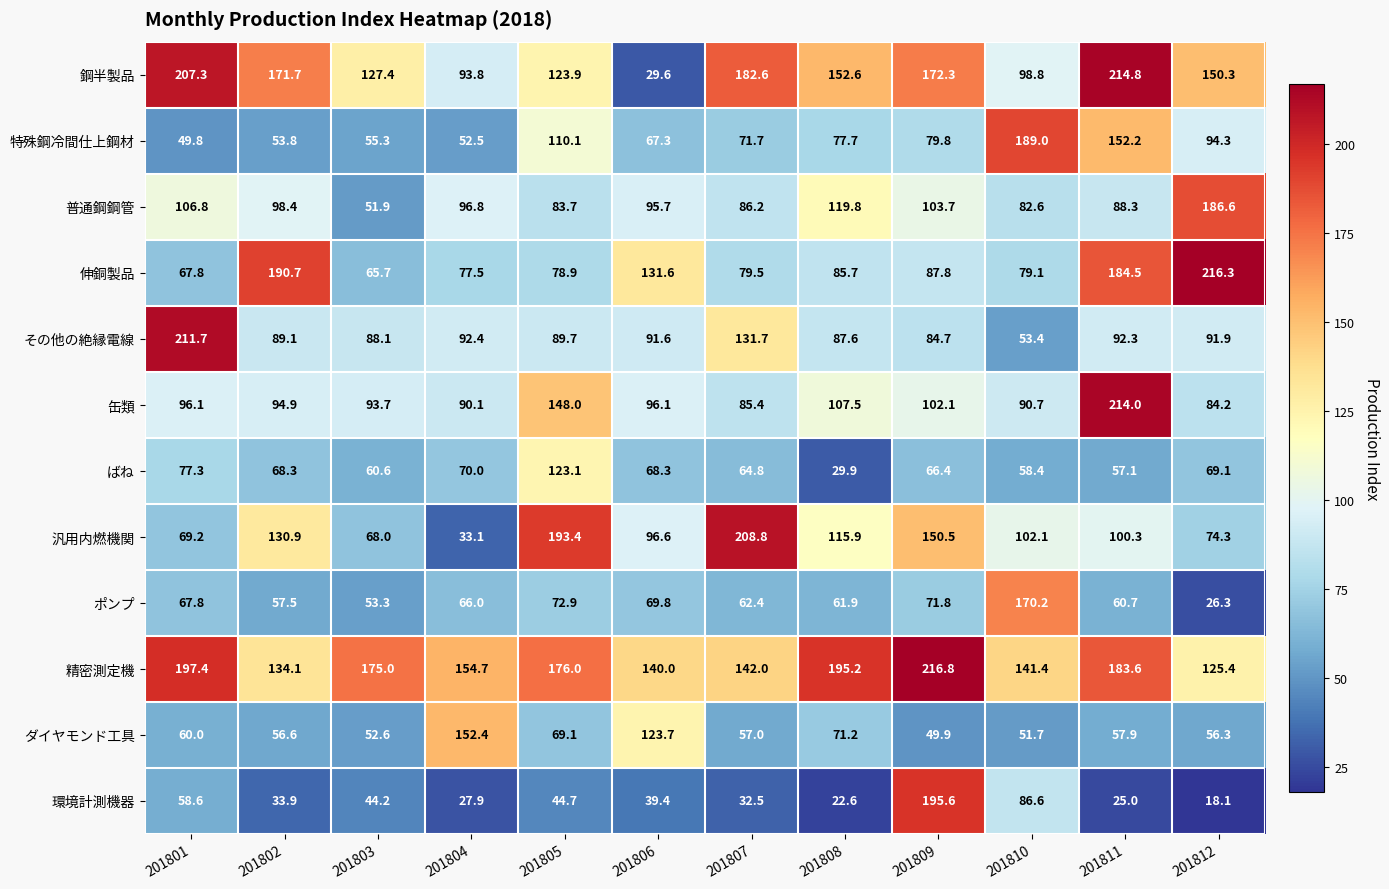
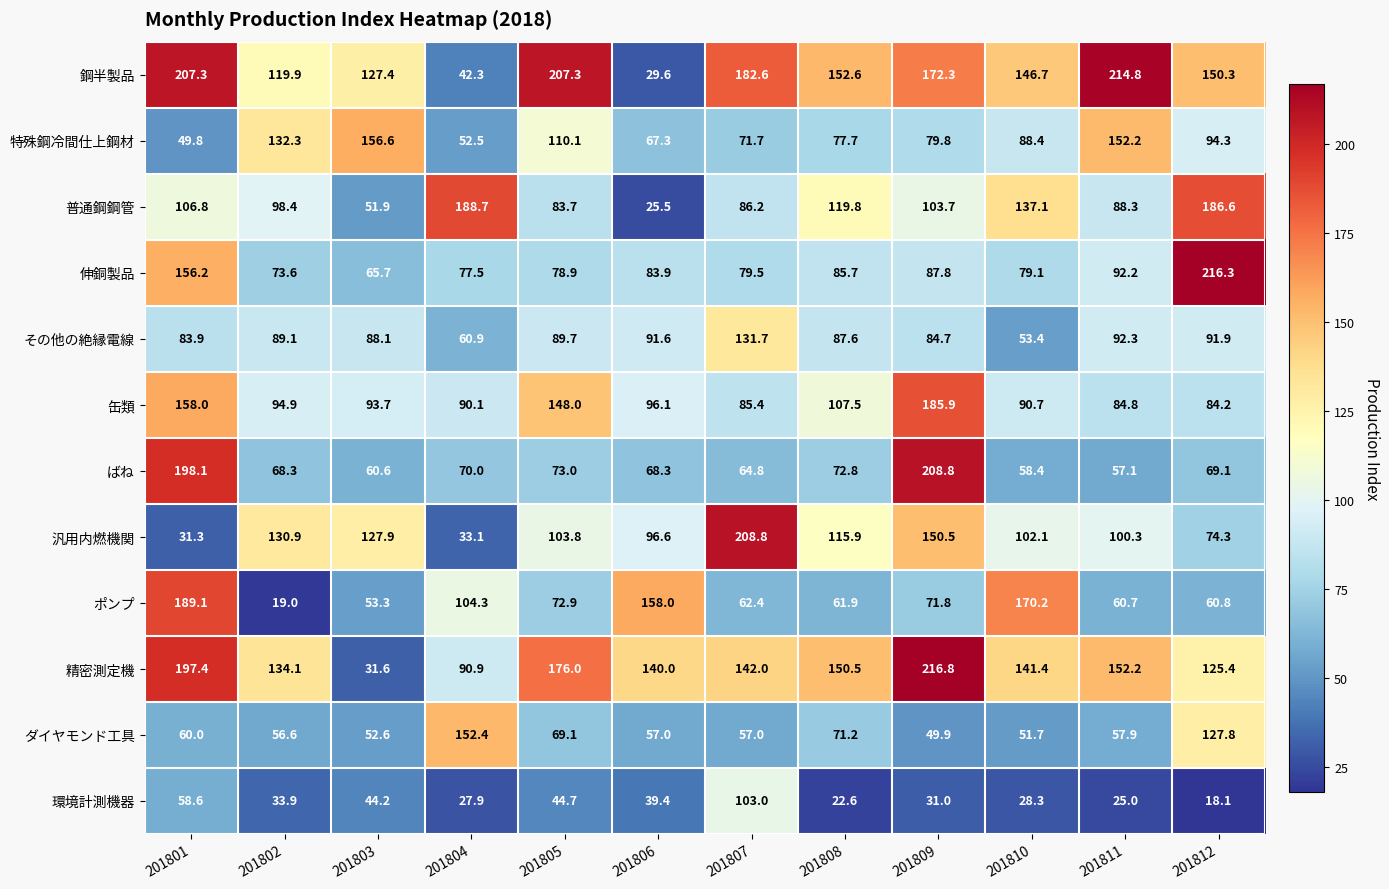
鋼半製品, 201802: 171.7 -> 119.9
鋼半製品, 201804: 93.8 -> 42.3
鋼半製品, 201805: 123.9 -> 207.3
鋼半製品, 201810: 98.8 -> 146.7
特殊鋼冷間仕上鋼材, 201802: 53.8 -> 132.3
特殊鋼冷間仕上鋼材, 201803: 55.3 -> 156.6
特殊鋼冷間仕上鋼材, 201810: 189.0 -> 88.4
普通鋼鋼管, 201804: 96.8 -> 188.7
普通鋼鋼管, 201806: 95.7 -> 25.5
普通鋼鋼管, 201810: 82.6 -> 137.1
伸銅製品, 201801: 67.8 -> 156.2
伸銅製品, 201802: 190.7 -> 73.6
伸銅製品, 201806: 131.6 -> 83.9
伸銅製品, 201811: 184.5 -> 92.2
その他の絶縁電線, 201801: 211.7 -> 83.9
その他の絶縁電線, 201804: 92.4 -> 60.9
缶類, 201801: 96.1 -> 158.0
缶類, 201809: 102.1 -> 185.9
缶類, 201811: 214.0 -> 84.8
ばね, 201801: 77.3 -> 198.1
ばね, 201805: 123.1 -> 73.0
ばね, 201808: 29.9 -> 72.8
ばね, 201809: 66.4 -> 208.8
汎用内燃機関, 201801: 69.2 -> 31.3
汎用内燃機関, 201803: 68.0 -> 127.9
汎用内燃機関, 201805: 193.4 -> 103.8
ポンプ, 201801: 67.8 -> 189.1
ポンプ, 201802: 57.5 -> 19.0
ポンプ, 201804: 66.0 -> 104.3
ポンプ, 201806: 69.8 -> 158.0
ポンプ, 201812: 26.3 -> 60.8
精密測定機, 201803: 175.0 -> 31.6
精密測定機, 201804: 154.7 -> 90.9
精密測定機, 201808: 195.2 -> 150.5
精密測定機, 201811: 183.6 -> 152.2
ダイヤモンド工具, 201806: 123.7 -> 57.0
ダイヤモンド工具, 201812: 56.3 -> 127.8
環境計測機器, 201807: 32.5 -> 103.0
環境計測機器, 201809: 195.6 -> 31.0
環境計測機器, 201810: 86.6 -> 28.3
